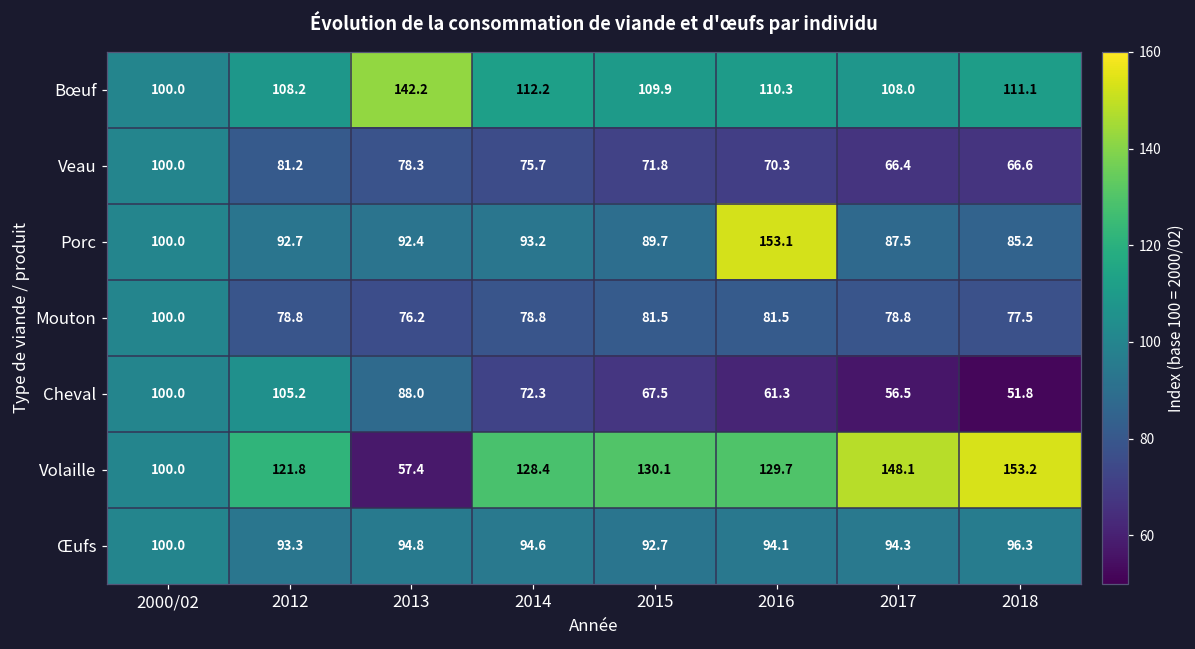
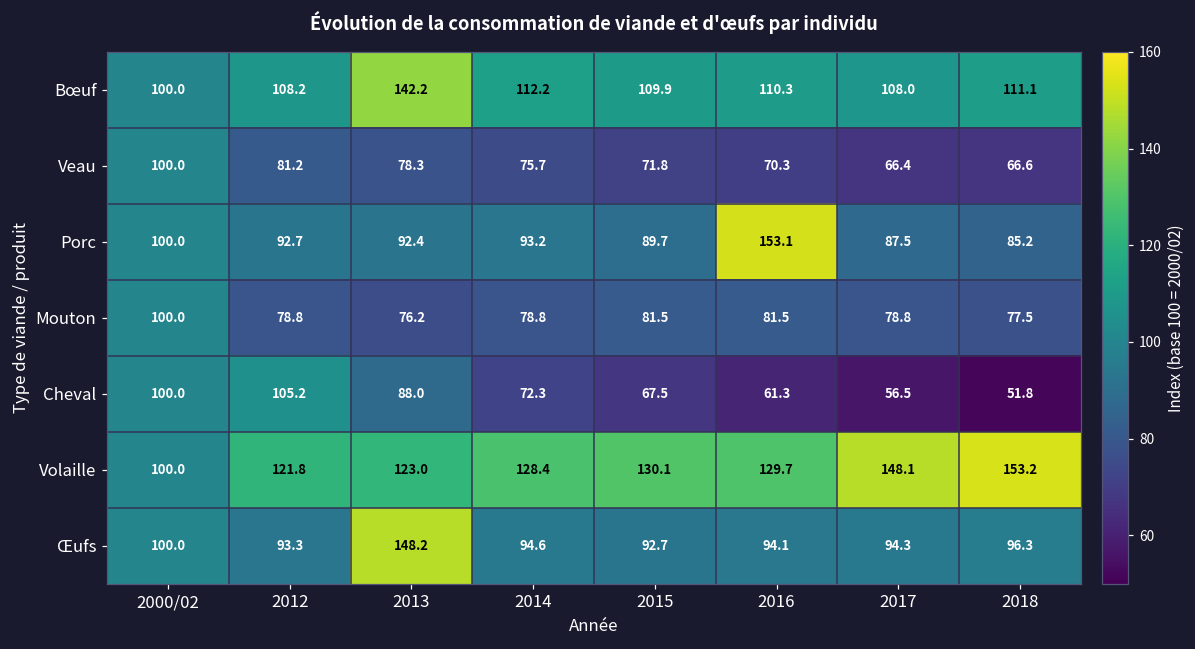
Volaille, 2013: 57.4 -> 123.0
Œufs, 2013: 94.8 -> 148.2
